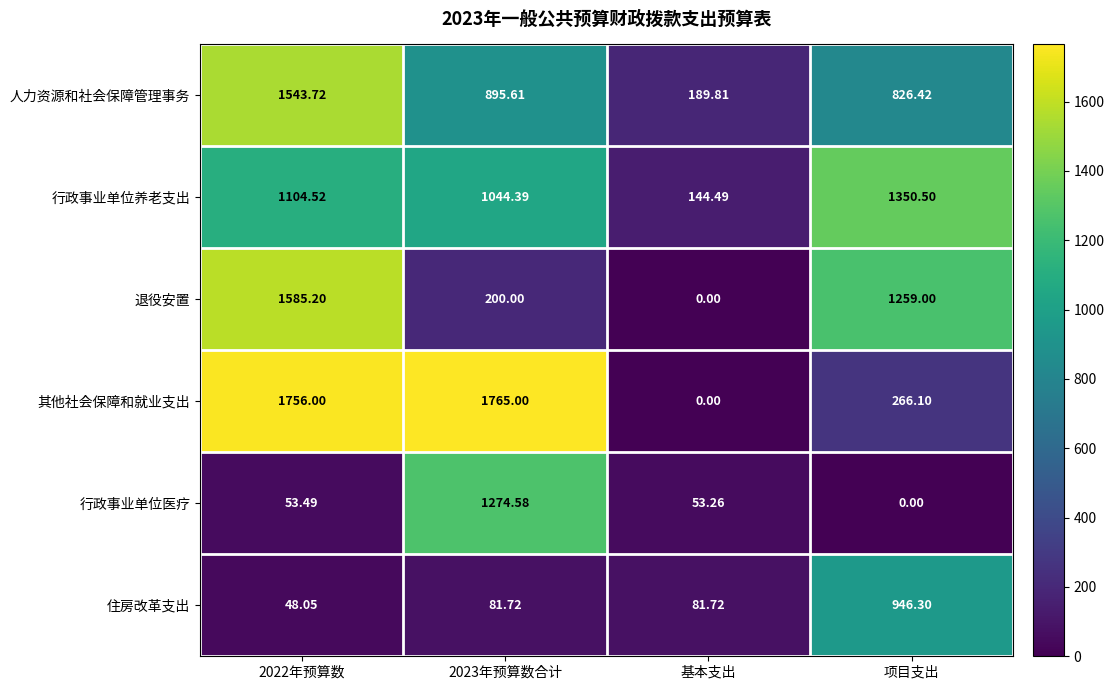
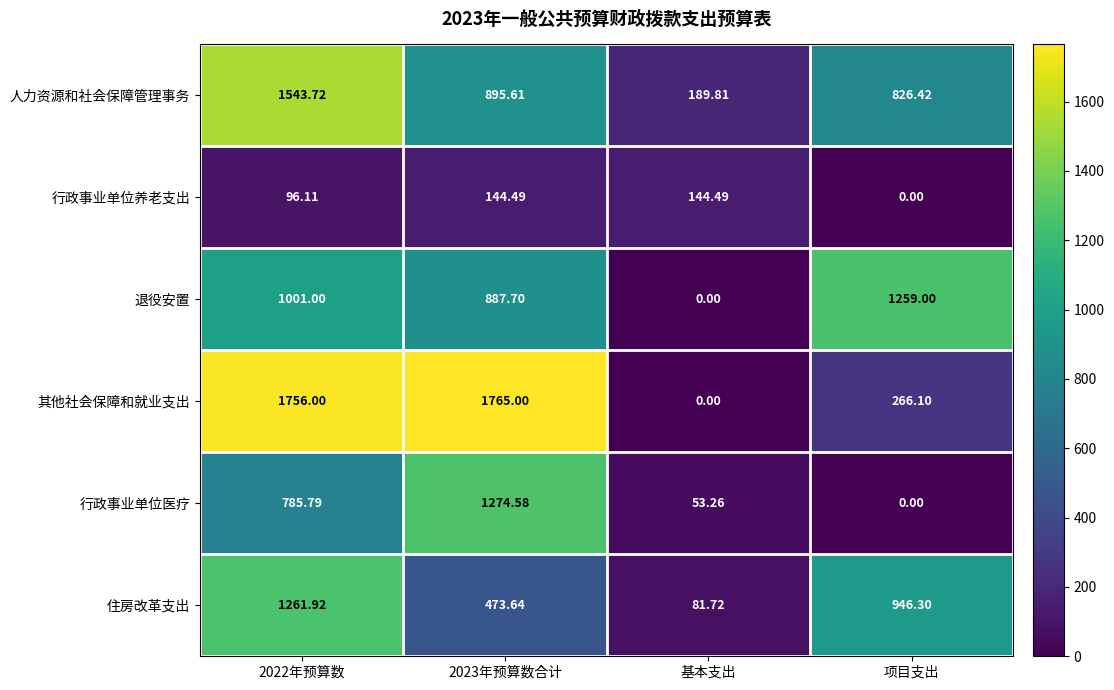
行政事业单位养老支出, 2022年预算数: 1104.52 -> 96.11
行政事业单位养老支出, 2023年预算数合计: 1044.39 -> 144.49
行政事业单位养老支出, 项目支出: 1350.50 -> 0.00
退役安置, 2022年预算数: 1585.20 -> 1001.00
退役安置, 2023年预算数合计: 200.00 -> 887.70
行政事业单位医疗, 2022年预算数: 53.49 -> 785.79
住房改革支出, 2022年预算数: 48.05 -> 1261.92
住房改革支出, 2023年预算数合计: 81.72 -> 473.64
